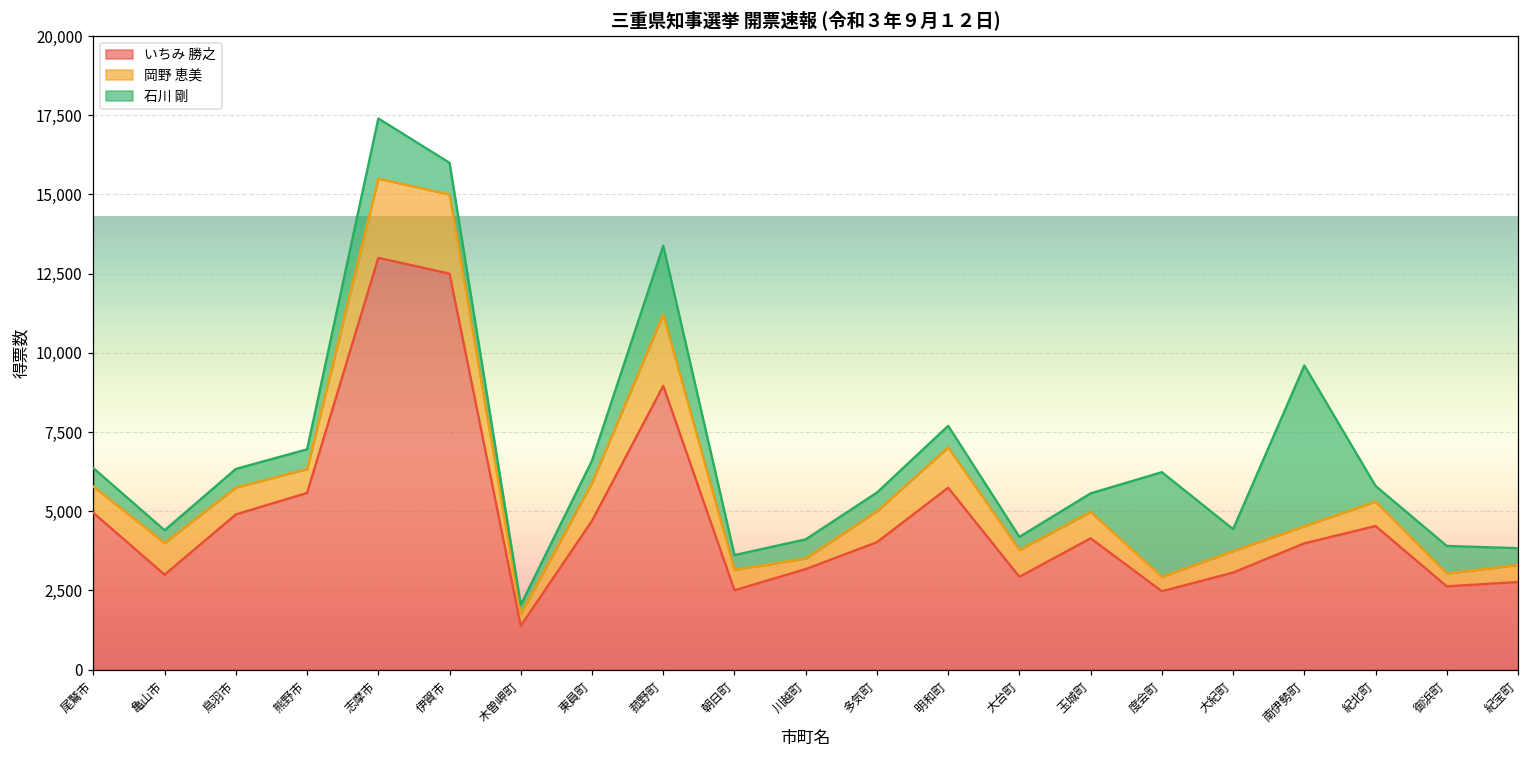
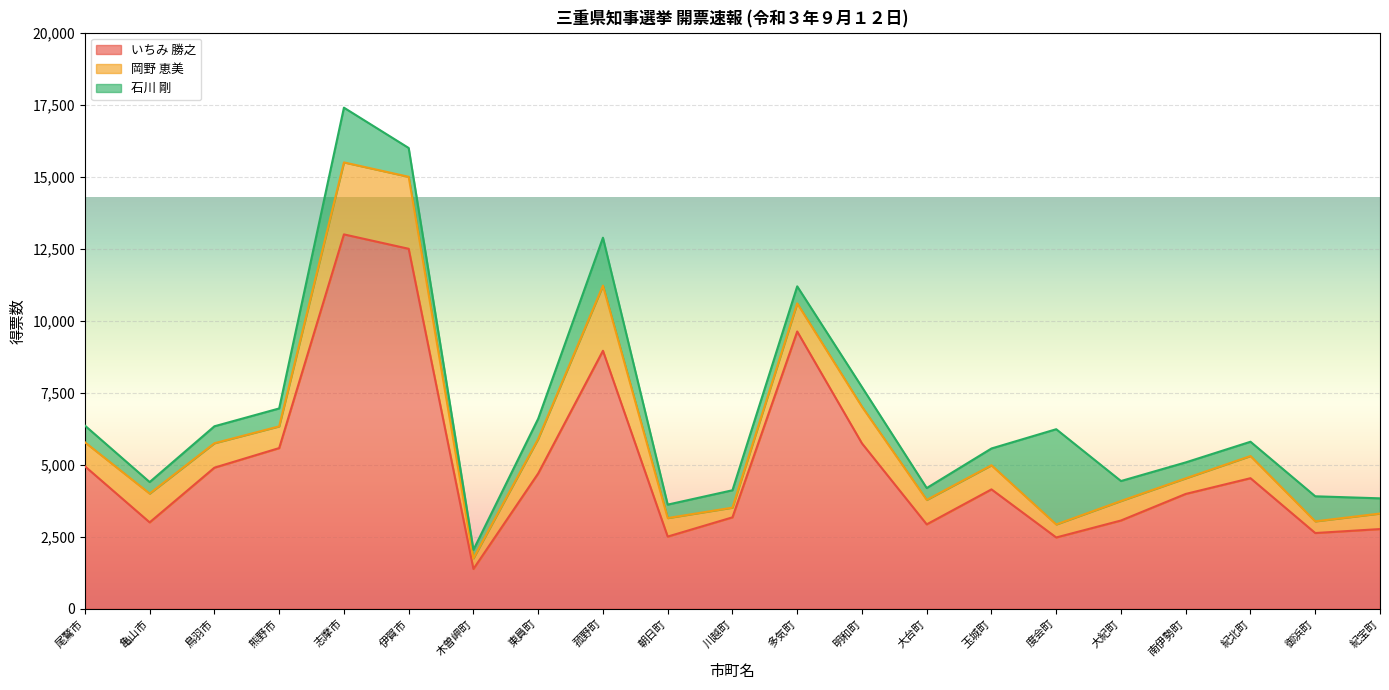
石川 剛, 菰野町: 2,200 -> 1,700
いちみ 勝之, 多気町: 4,000 -> 9,600
石川 剛, 南伊勢町: 5,100 -> 600
